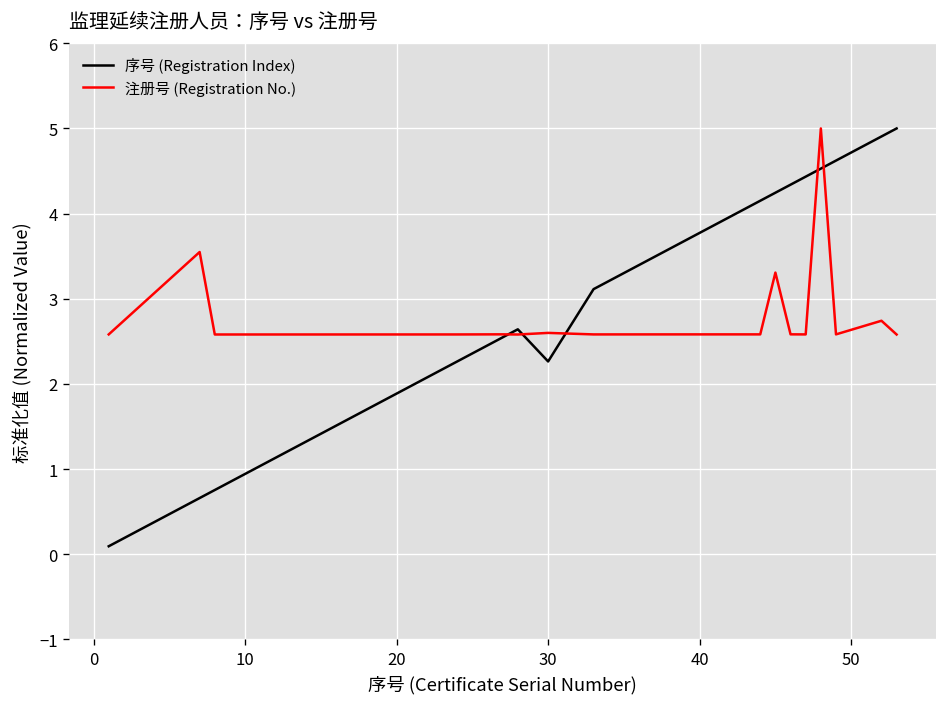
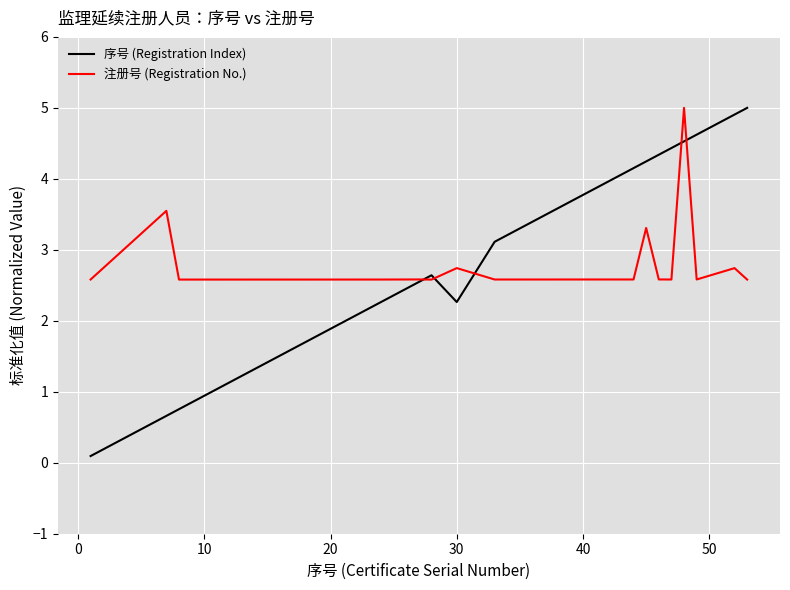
注册号 (Registration No.), 30: 2.6 -> 2.7
